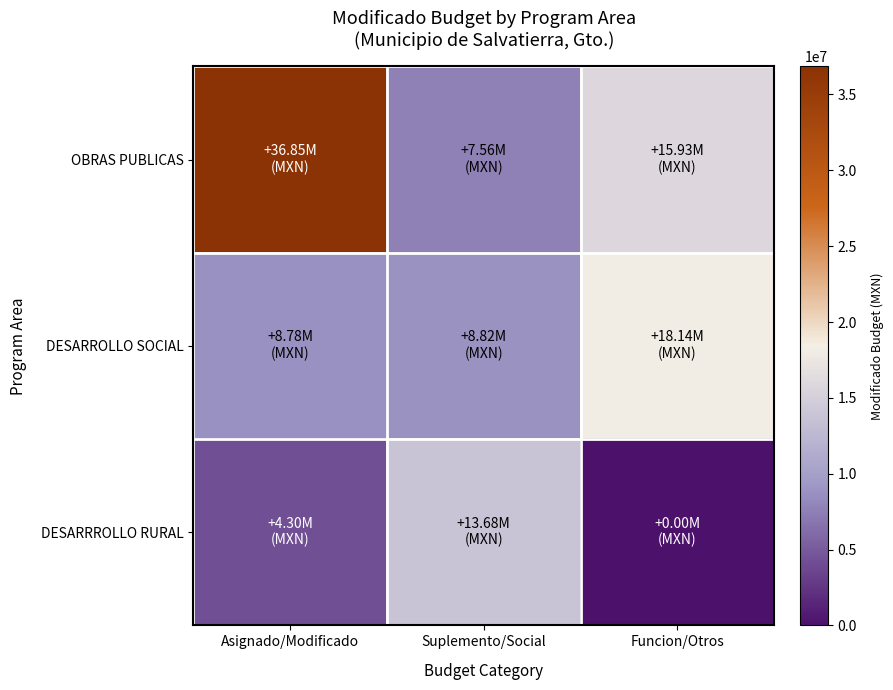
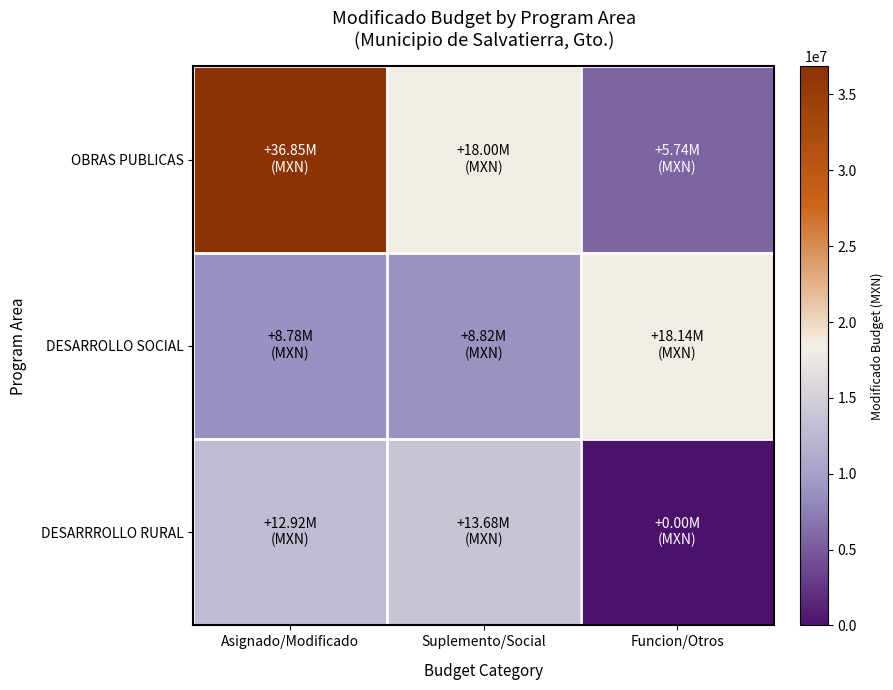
OBRAS PUBLICAS, Suplemento/Social: +7.56M -> +18.00M
OBRAS PUBLICAS, Funcion/Otros: +15.93M -> +5.74M
DESARRROLLO RURAL, Asignado/Modificado: +4.30M -> +12.92M
